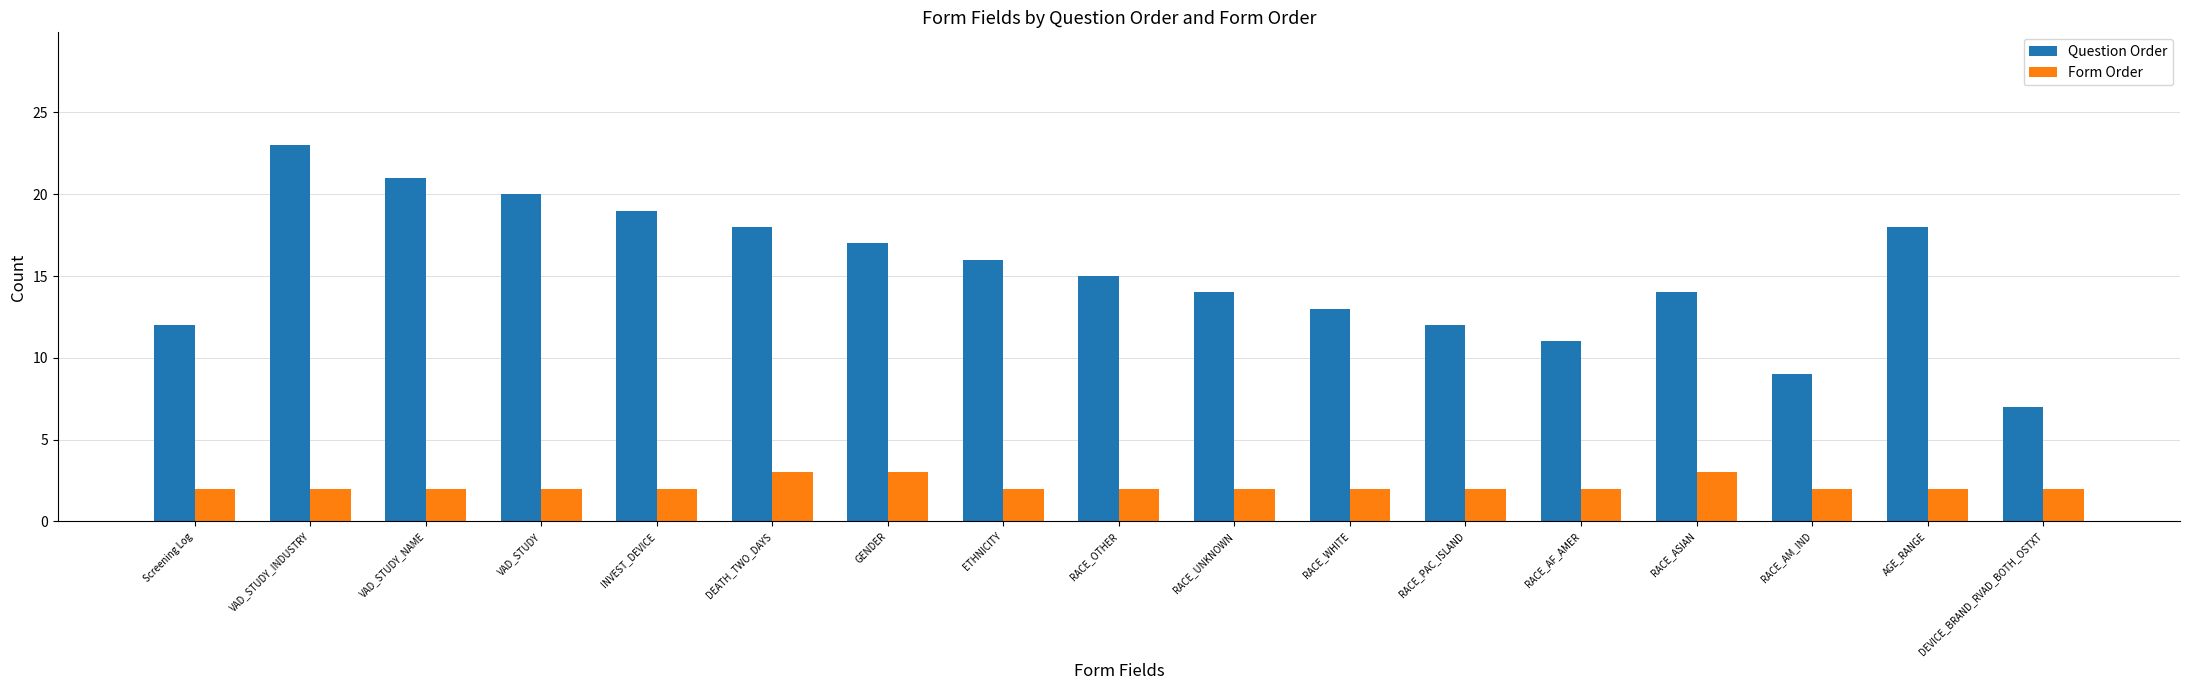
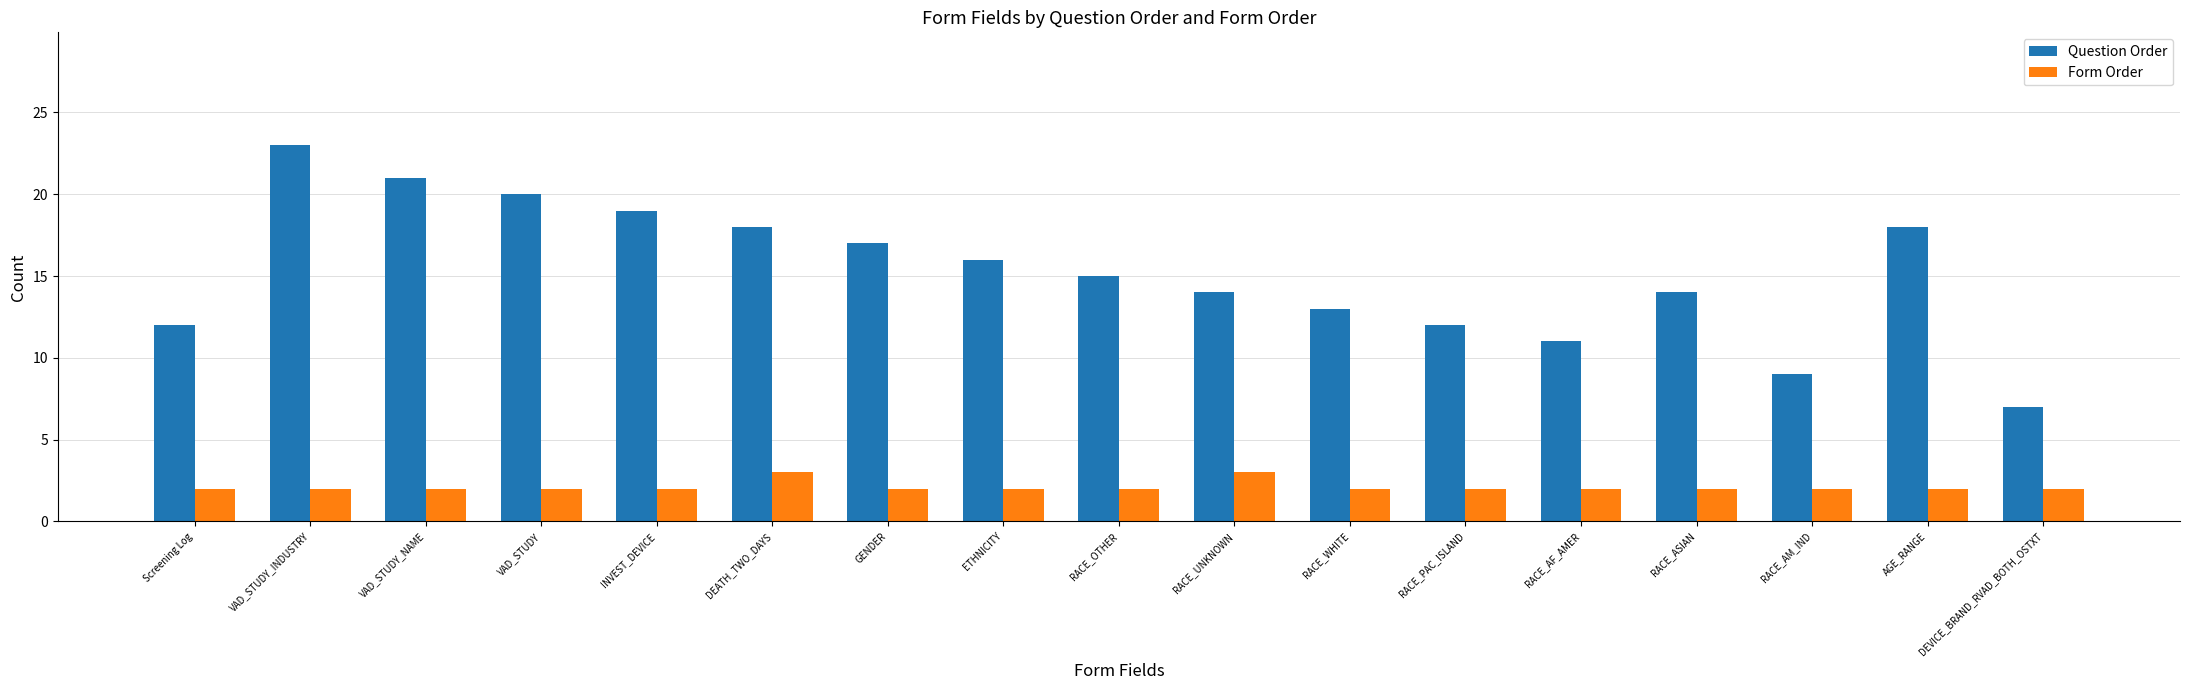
Form Order, GENDER: 3 -> 2
Form Order, RACE_UNKNOWN: 2 -> 3
Form Order, RACE_ASIAN: 3 -> 2
